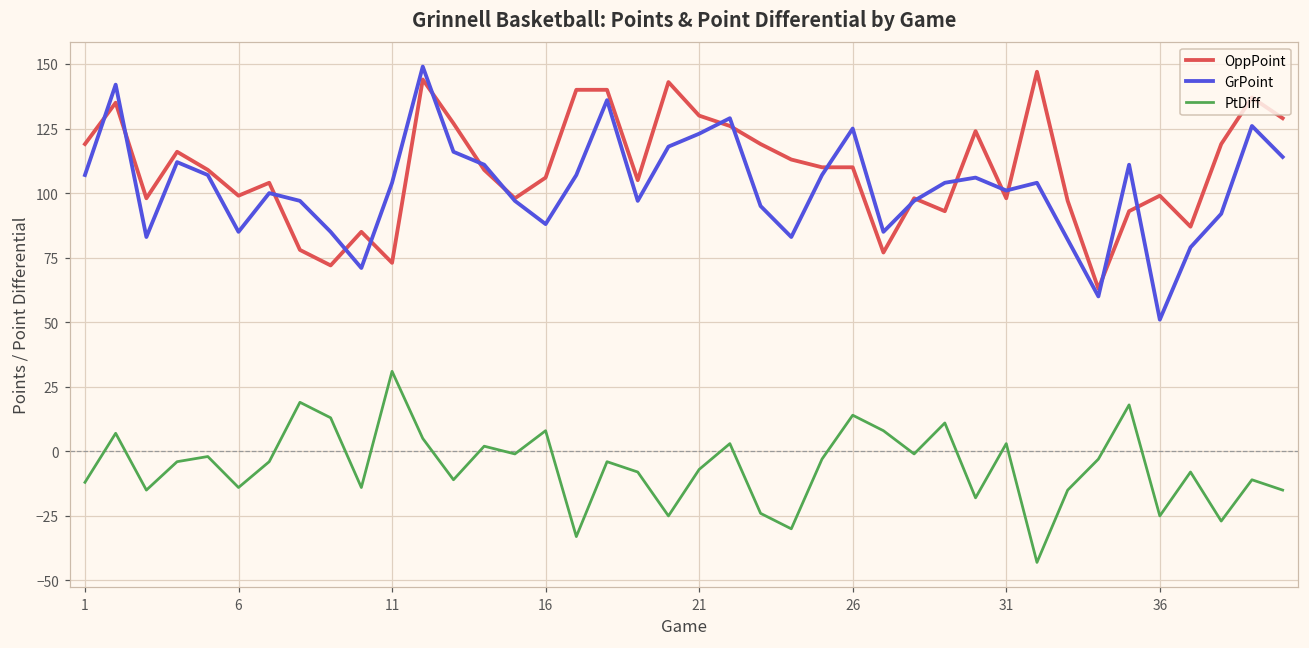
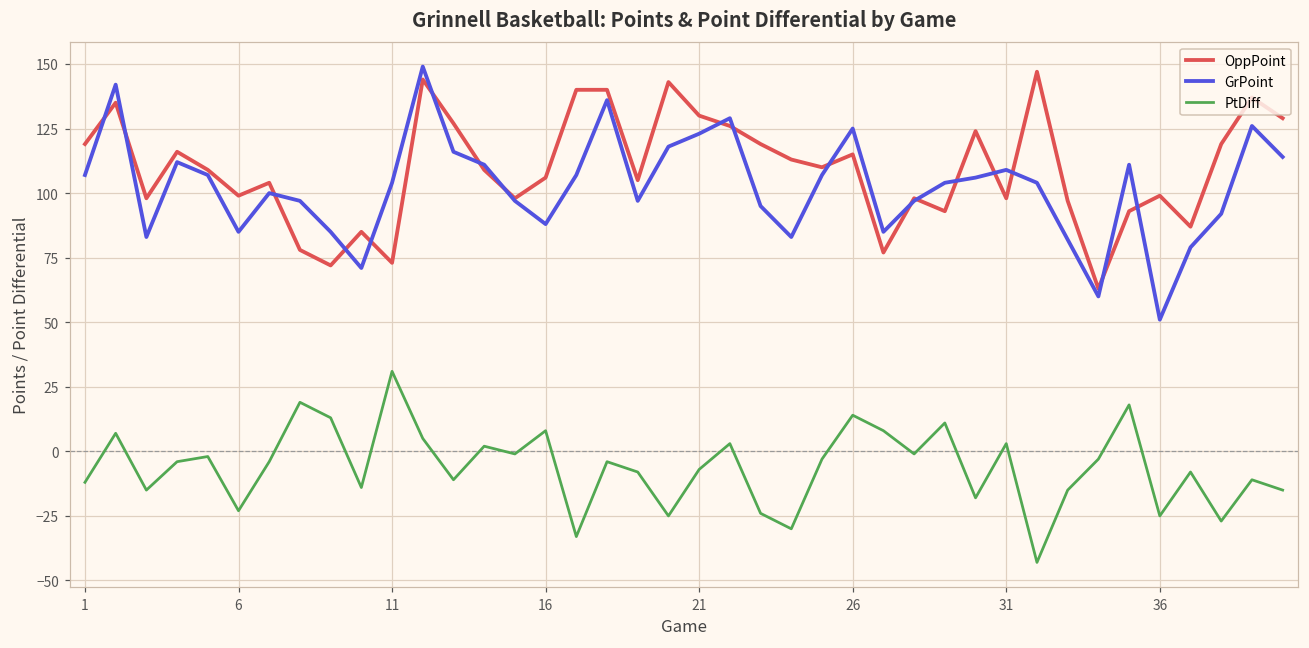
PtDiff, 6: -14 -> -23
OppPoint, 26: 110 -> 115
GrPoint, 31: 101 -> 109
